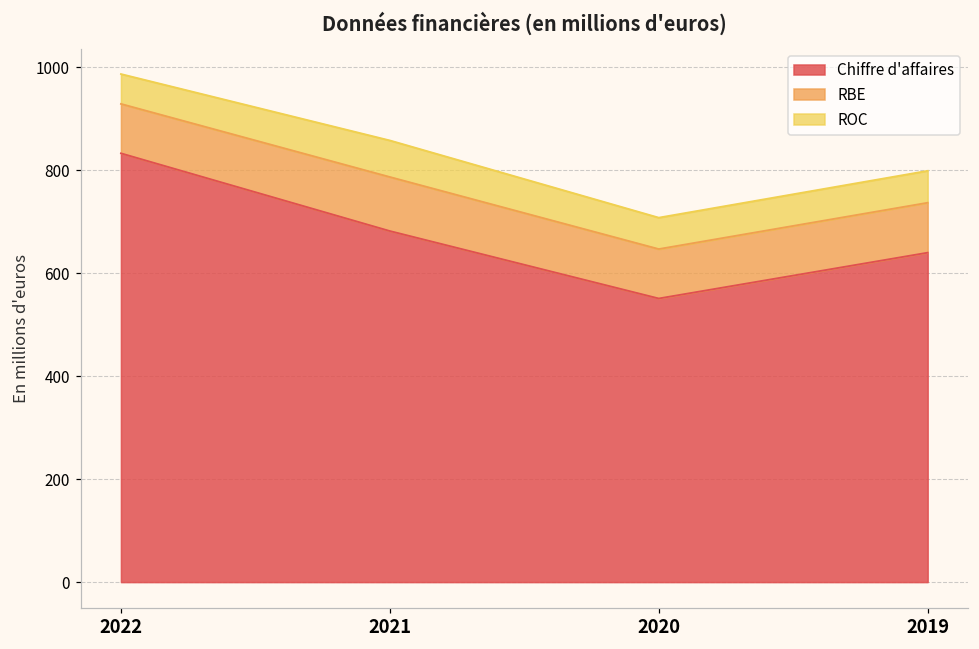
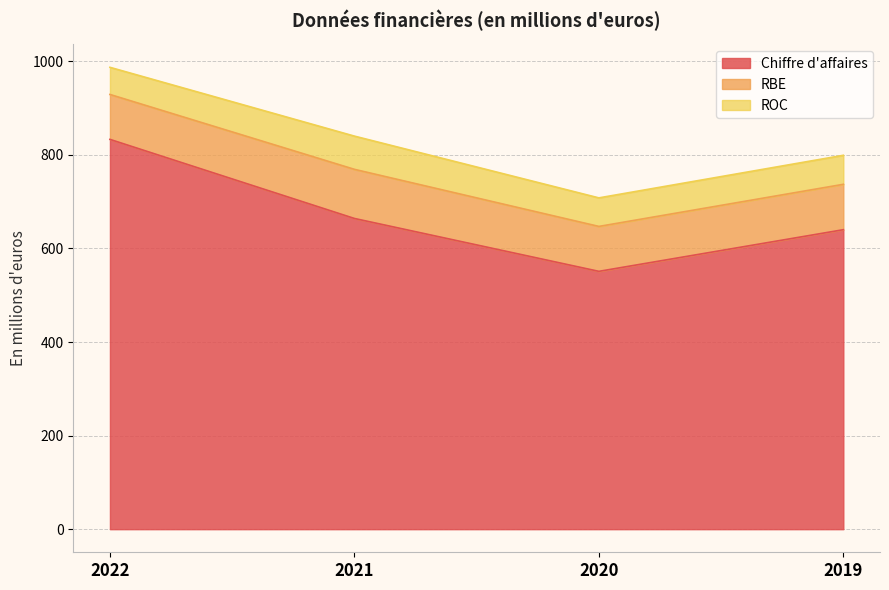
Chiffre d'affaires, 2021: 680 -> 660
